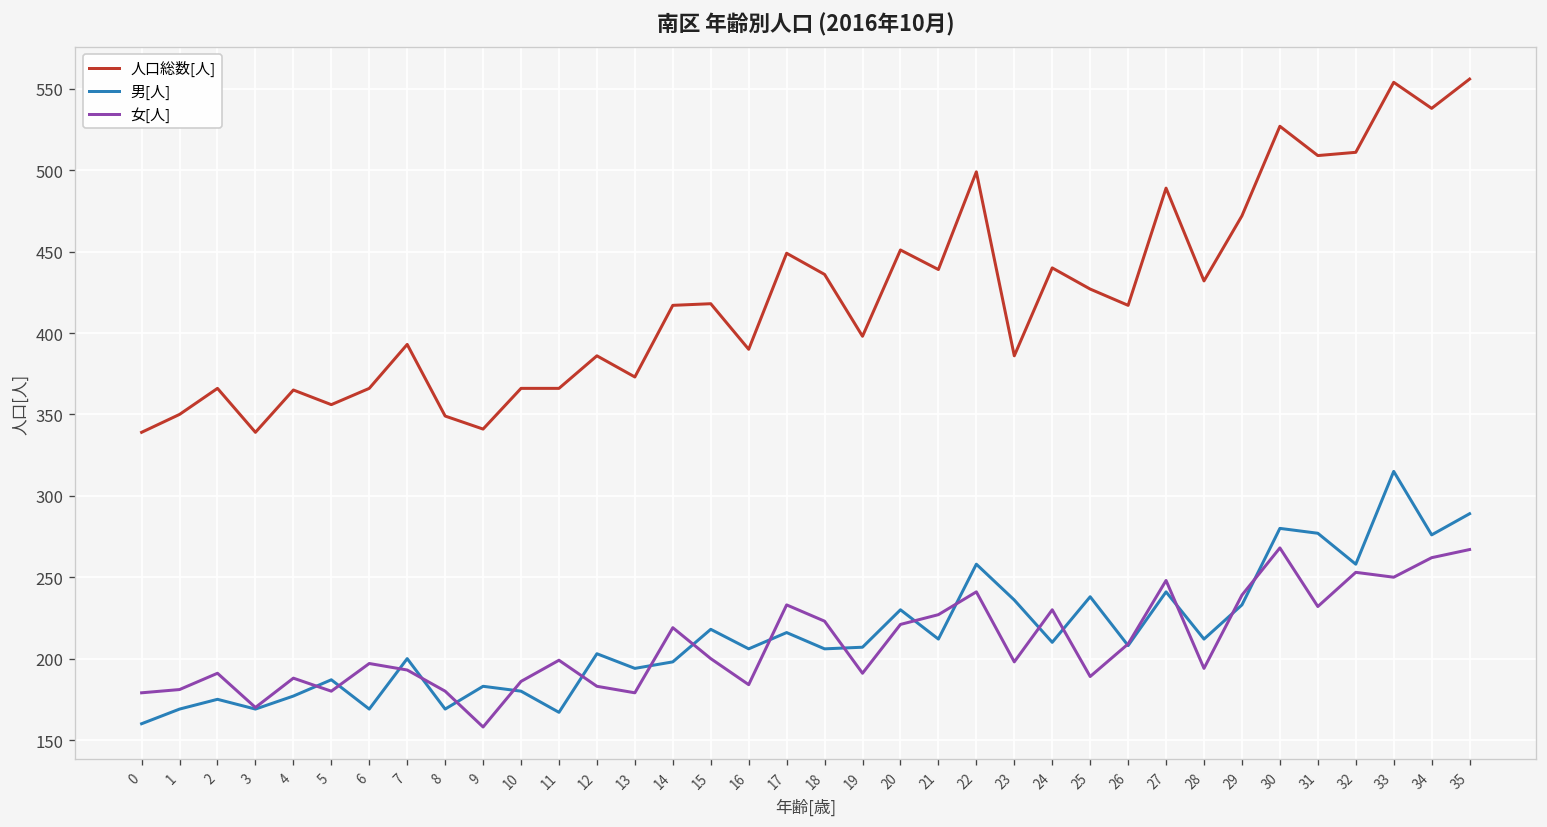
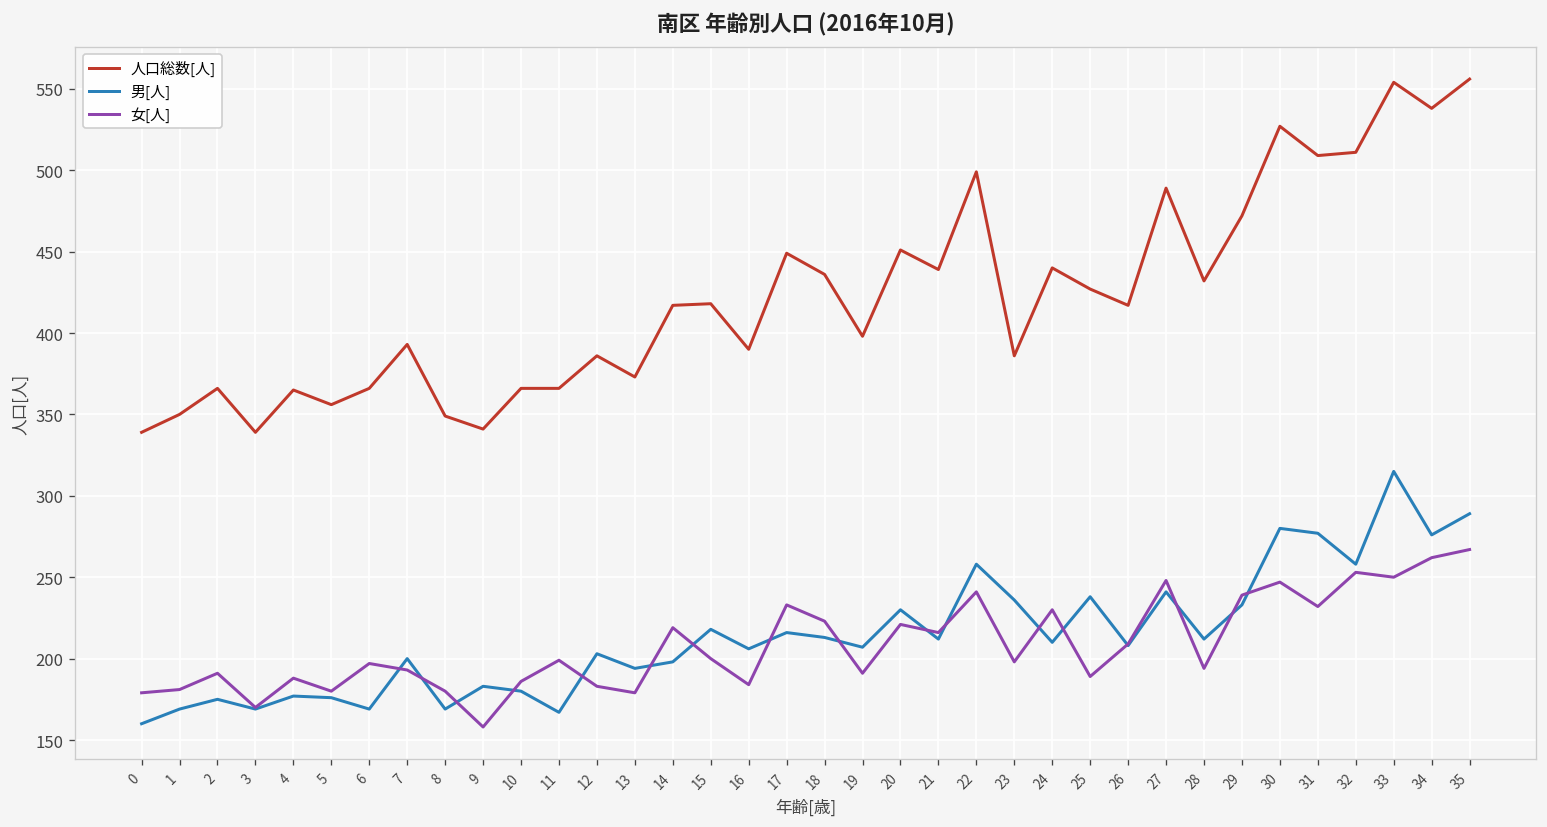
男[人], 5: 187 -> 176
男[人], 18: 206 -> 213
女[人], 21: 227 -> 216
女[人], 30: 268 -> 247
